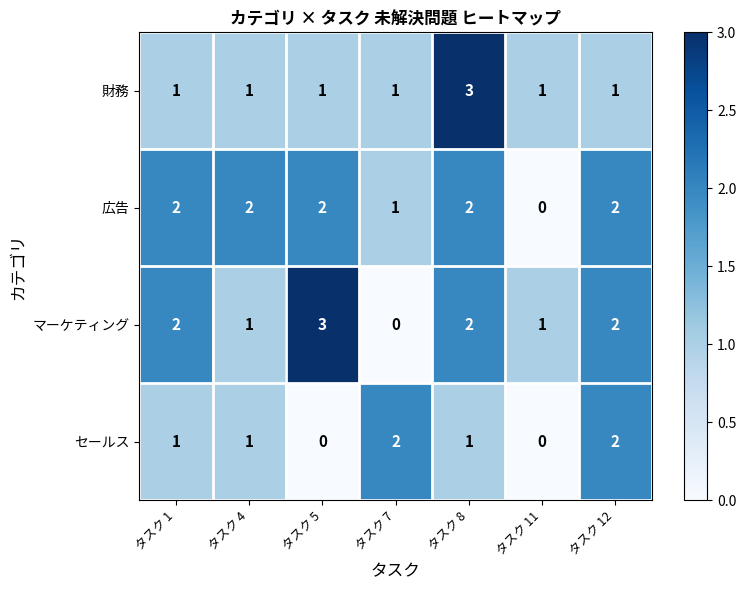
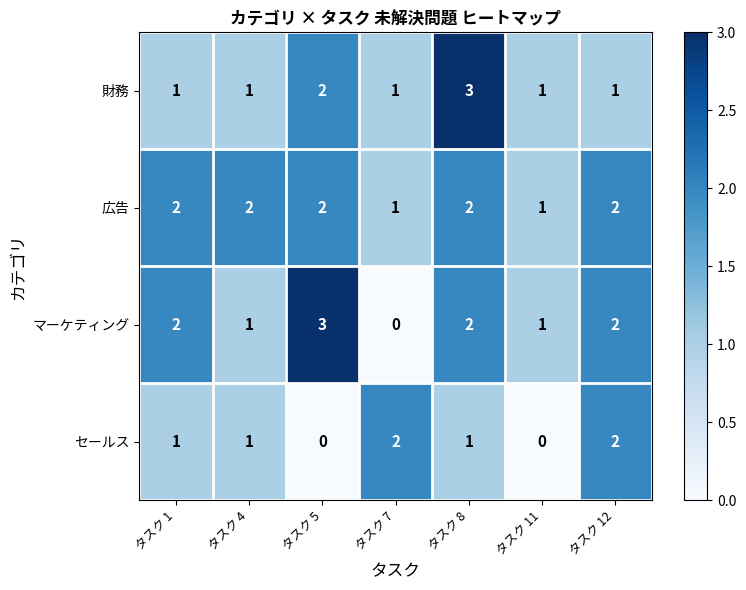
財務, タスク 5: 1 -> 2
広告, タスク 11: 0 -> 1
